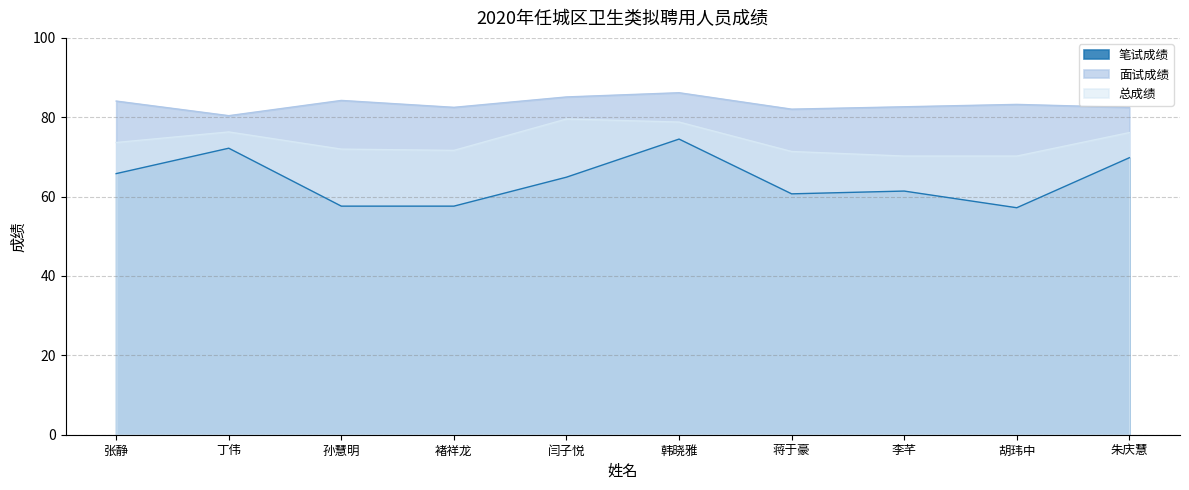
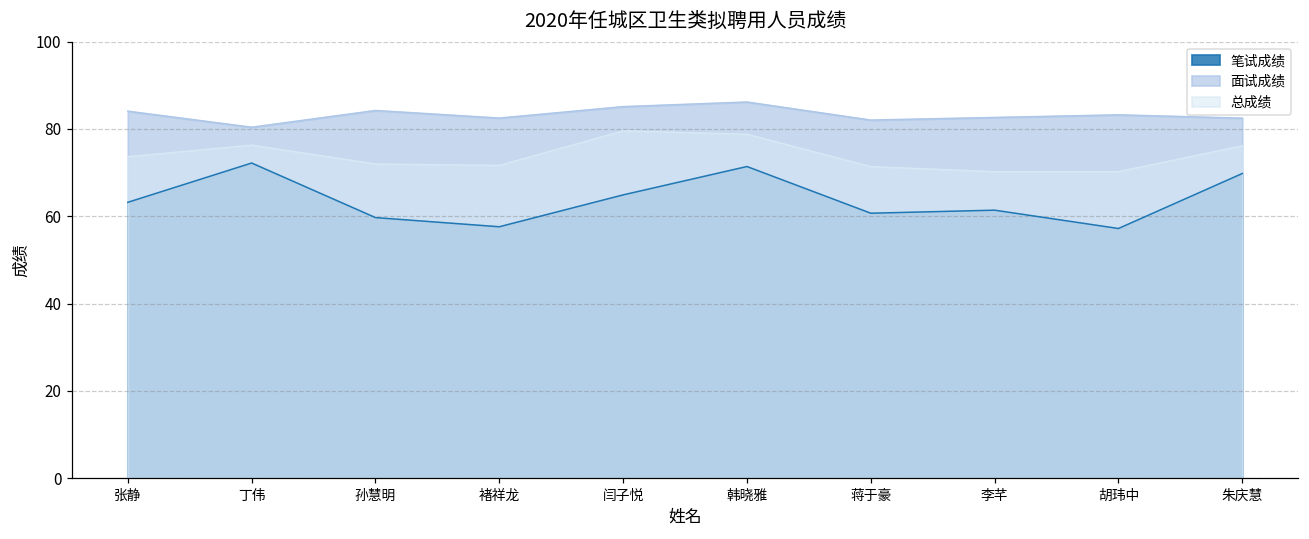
笔试成绩, 张静: 66 -> 63
笔试成绩, 孙慧明: 58 -> 60
笔试成绩, 韩晓雅: 75 -> 71
